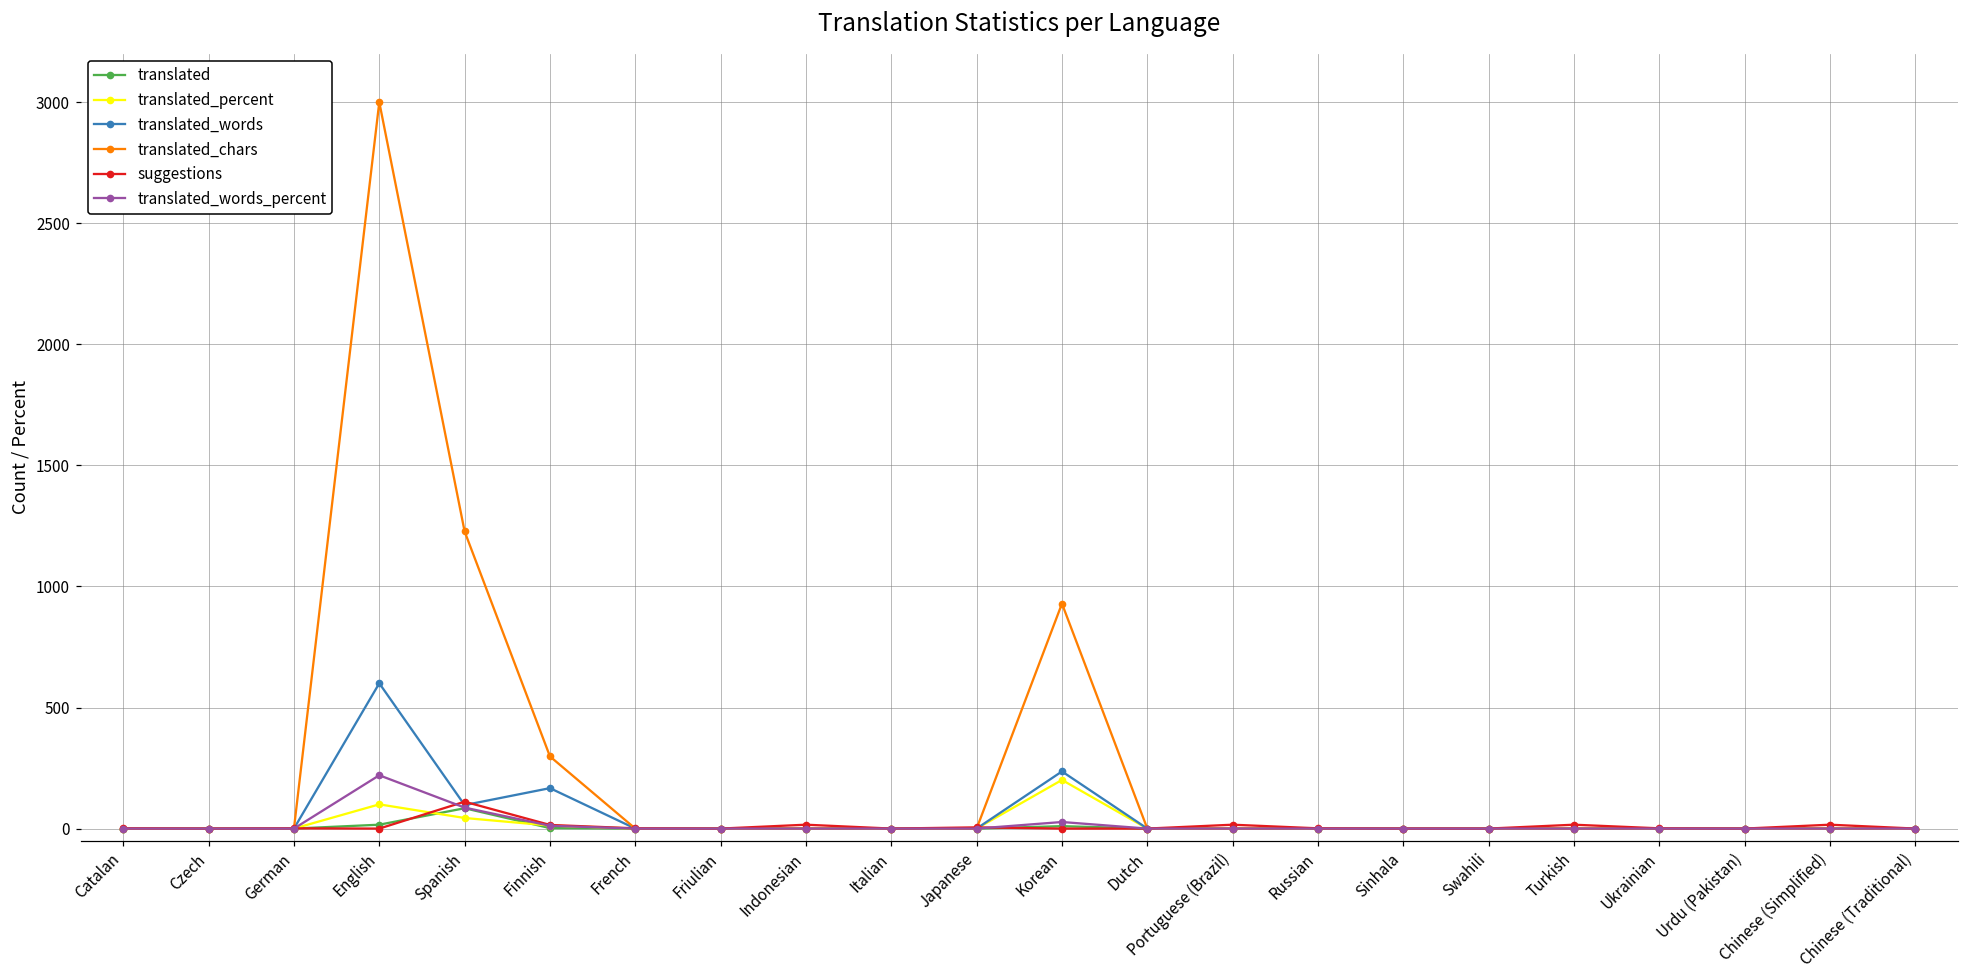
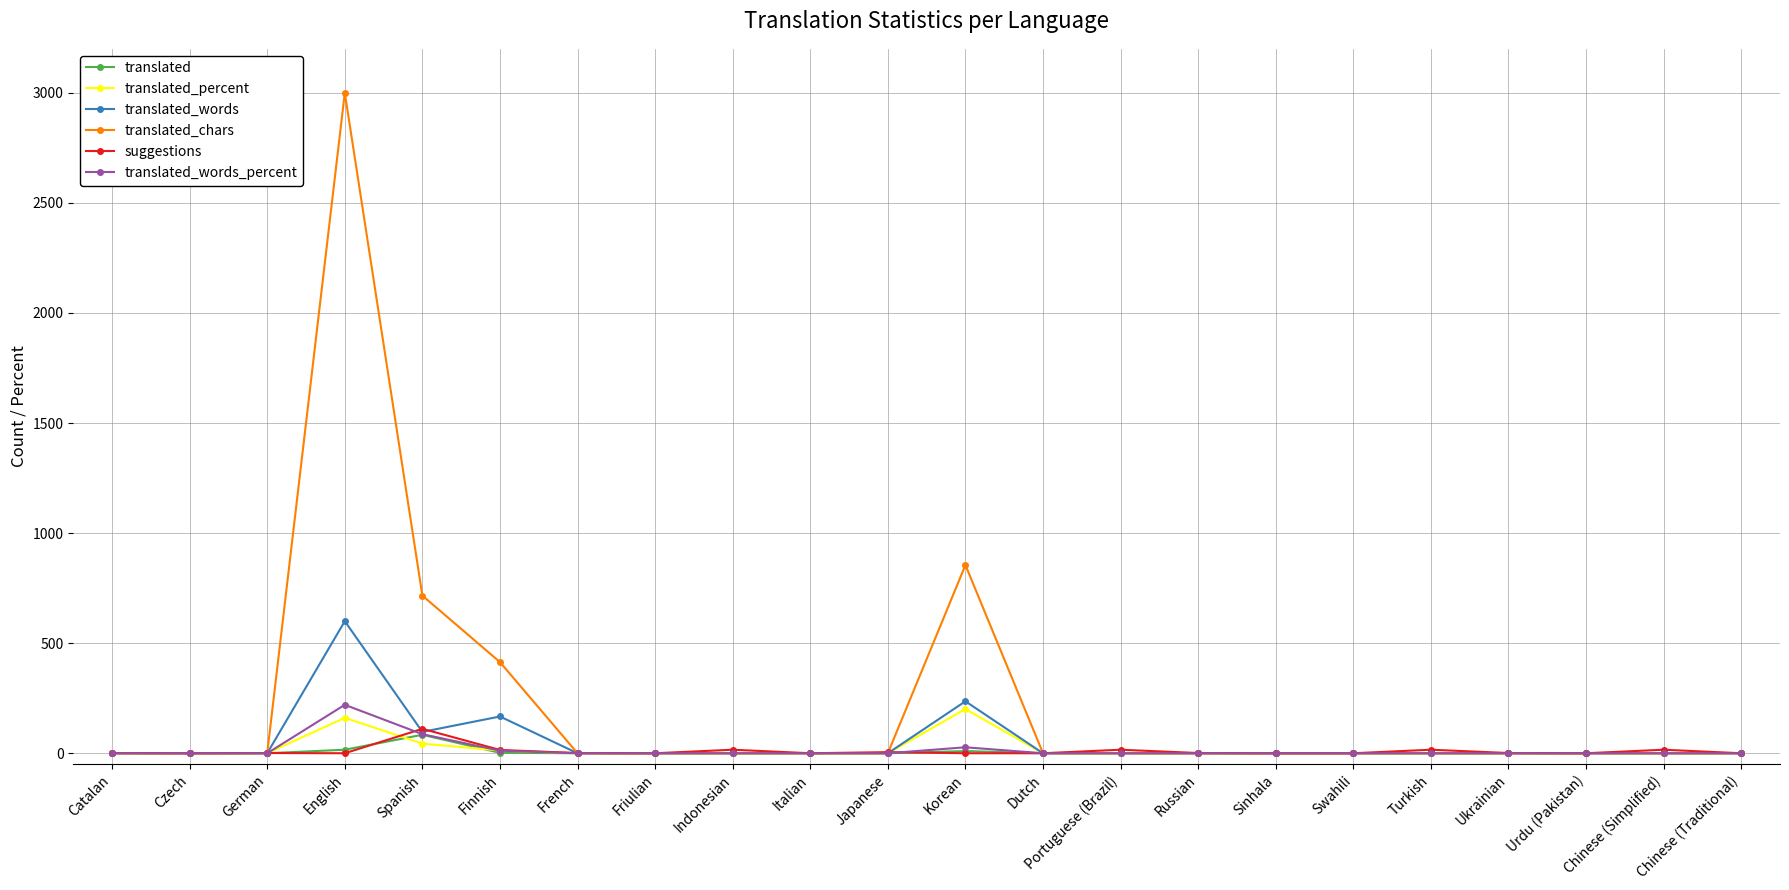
translated_percent, English: 100 -> 160
translated_chars, Spanish: 1230 -> 720
translated_chars, Finnish: 300 -> 410
translated_chars, Korean: 930 -> 860
